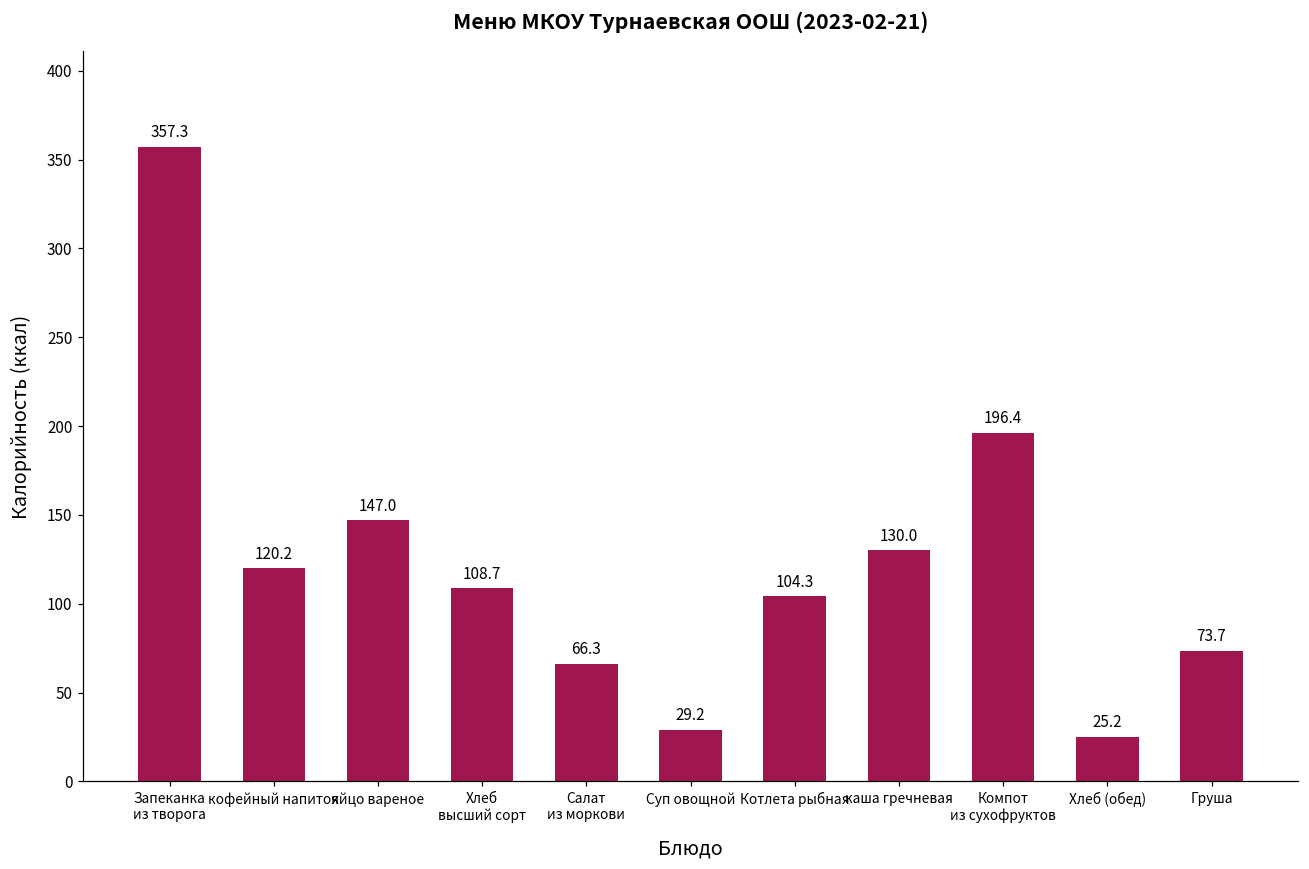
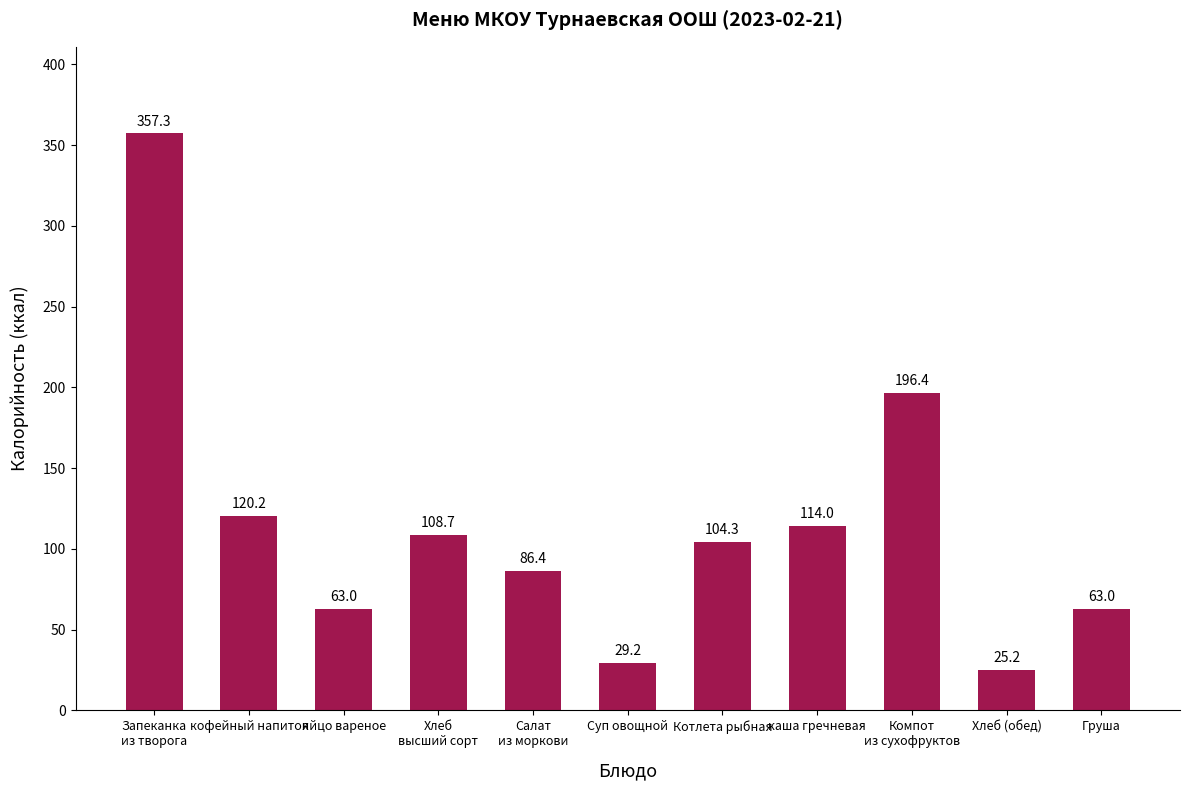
яйцо вареное: 147.0 -> 63.0
Салат из моркови: 66.3 -> 86.4
каша гречневая: 130.0 -> 114.0
Груша: 73.7 -> 63.0
